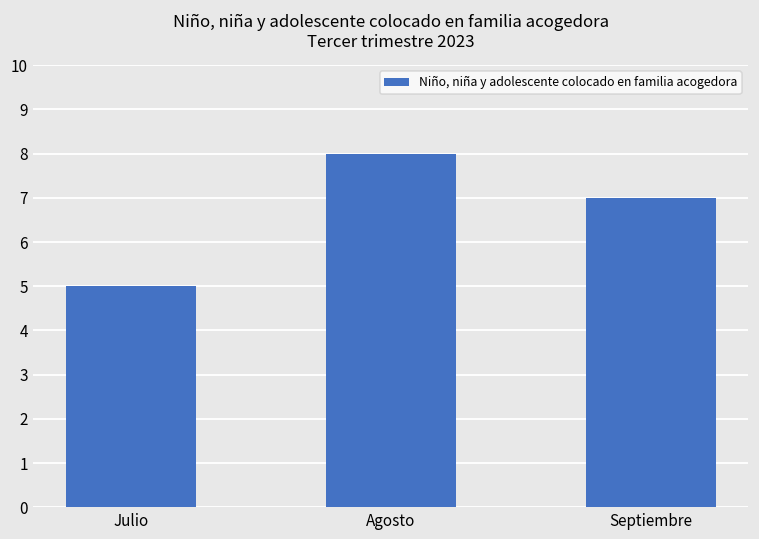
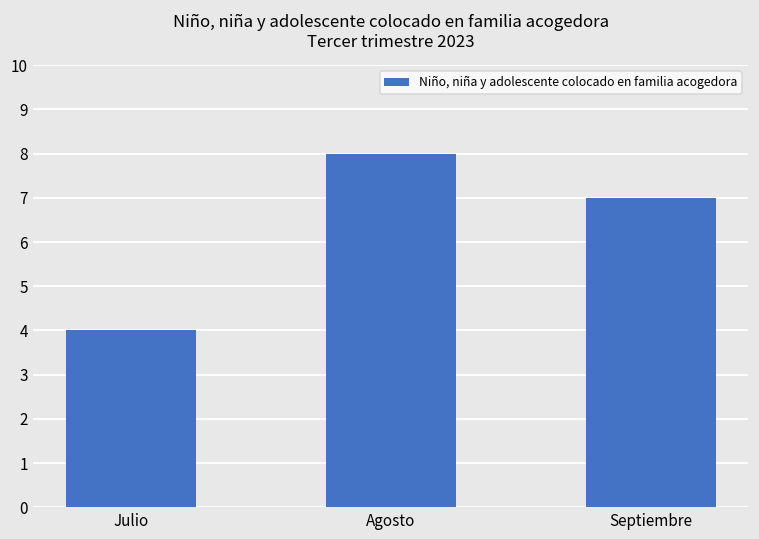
Julio: 5 -> 4
